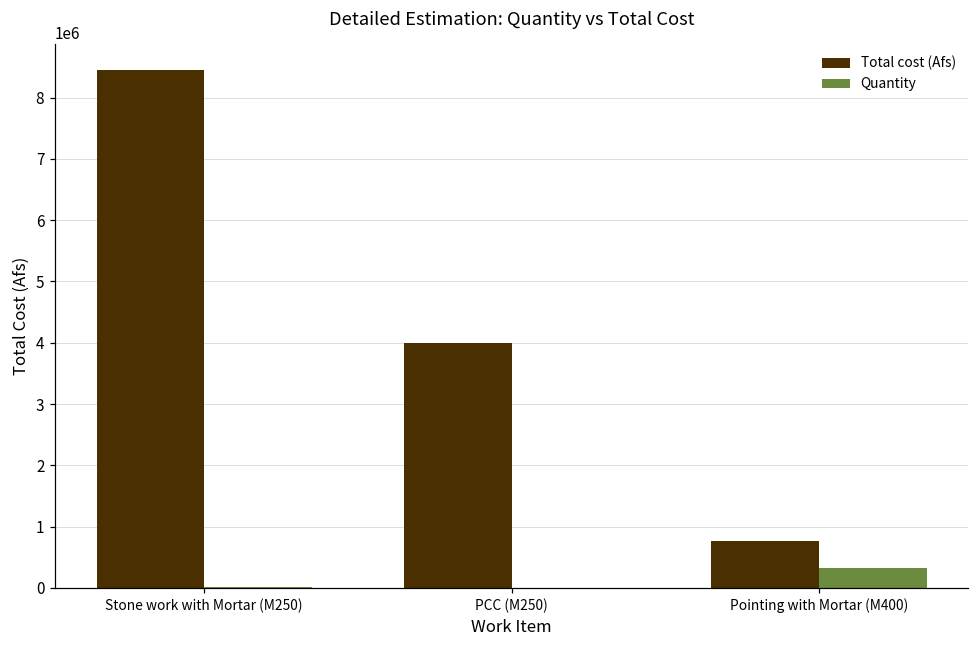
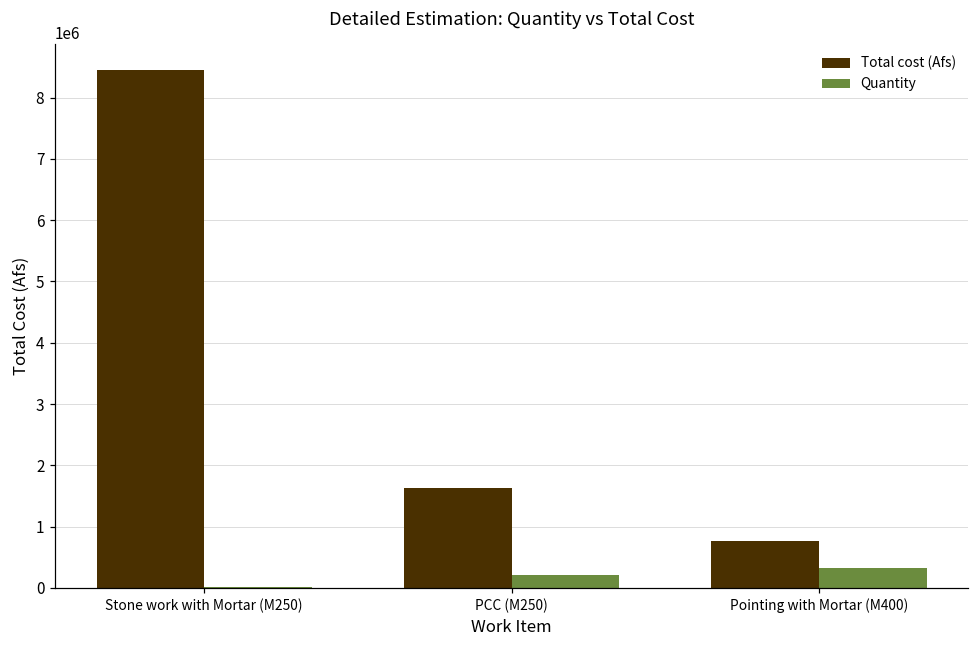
Total cost (Afs), PCC (M250): 4000000 -> 1600000
Quantity, PCC (M250): 0 -> 200000
